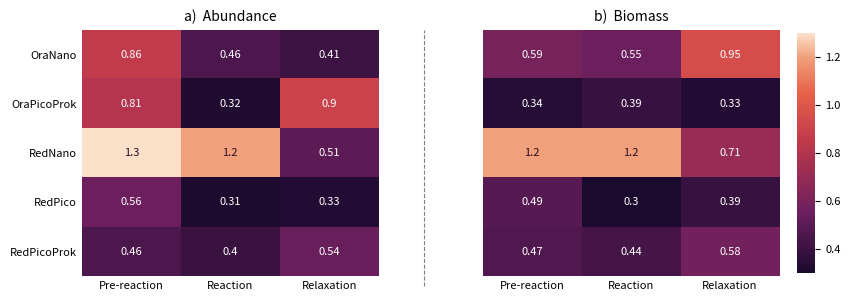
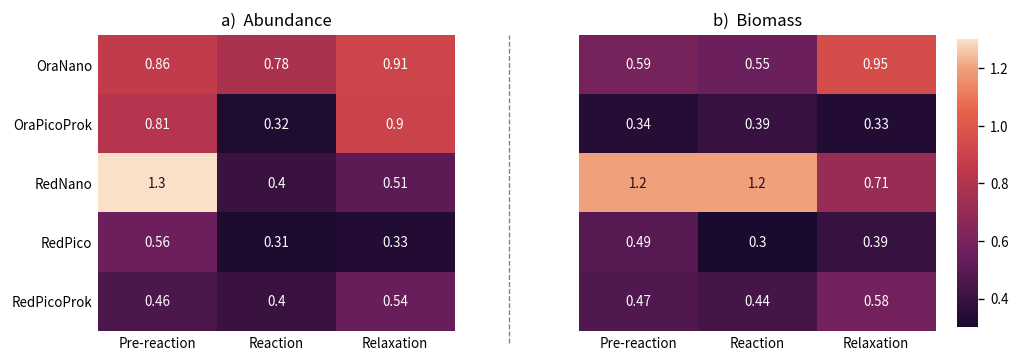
a) Abundance, OraNano, Reaction: 0.46 -> 0.78
a) Abundance, OraNano, Relaxation: 0.41 -> 0.91
a) Abundance, RedNano, Reaction: 1.2 -> 0.4
